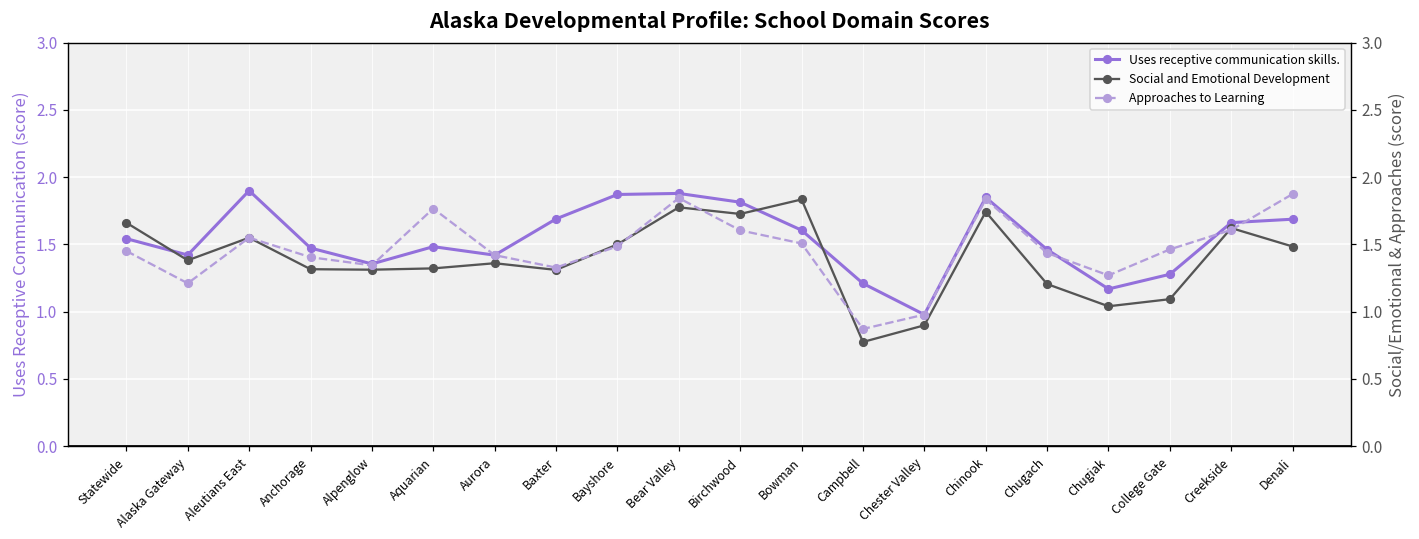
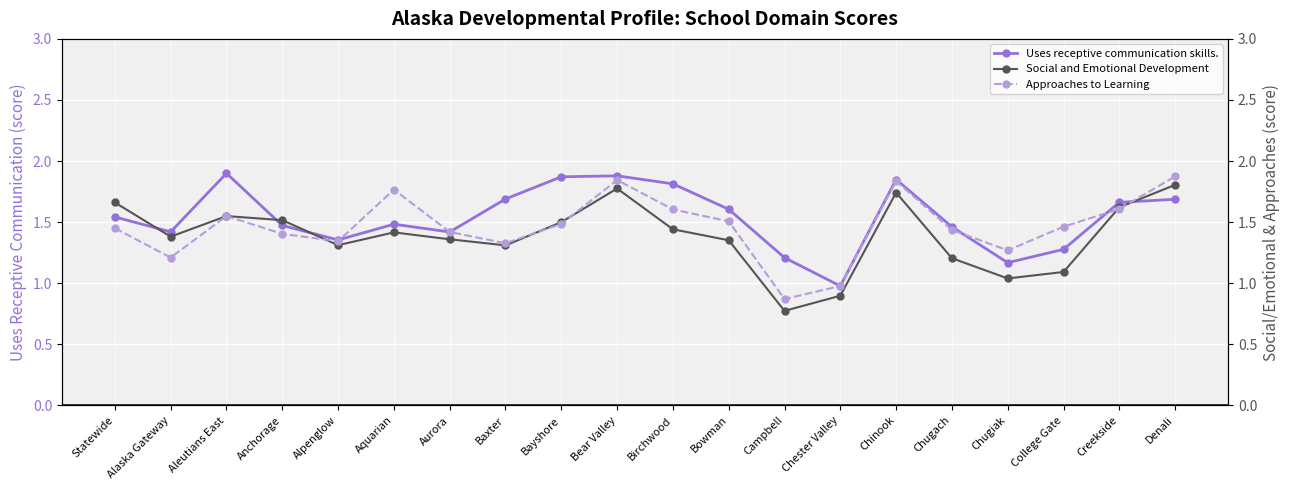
Social and Emotional Development, Anchorage: 1.32 -> 1.52
Social and Emotional Development, Aquarian: 1.32 -> 1.42
Social and Emotional Development, Birchwood: 1.73 -> 1.44
Social and Emotional Development, Bowman: 1.83 -> 1.35
Social and Emotional Development, Denali: 1.48 -> 1.81
